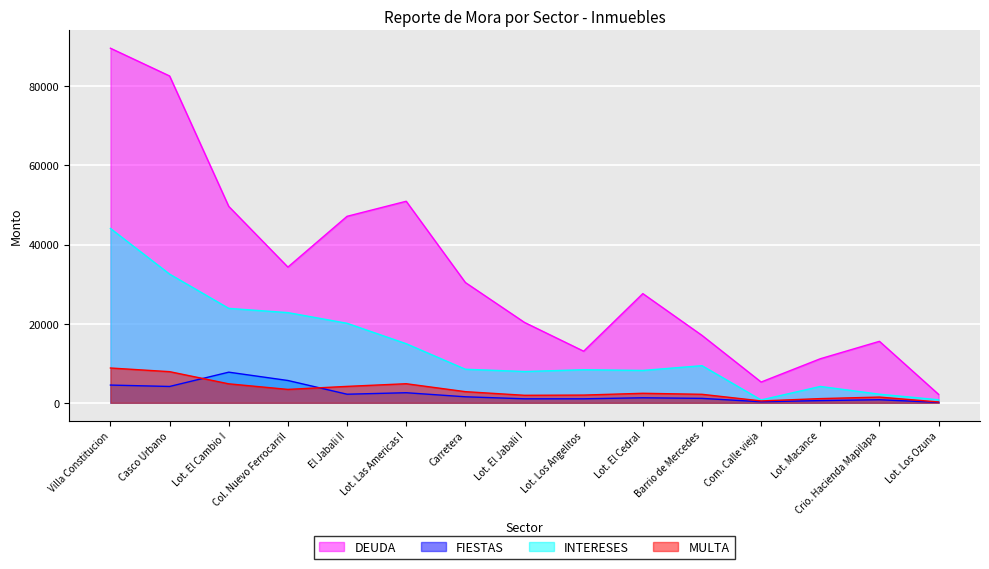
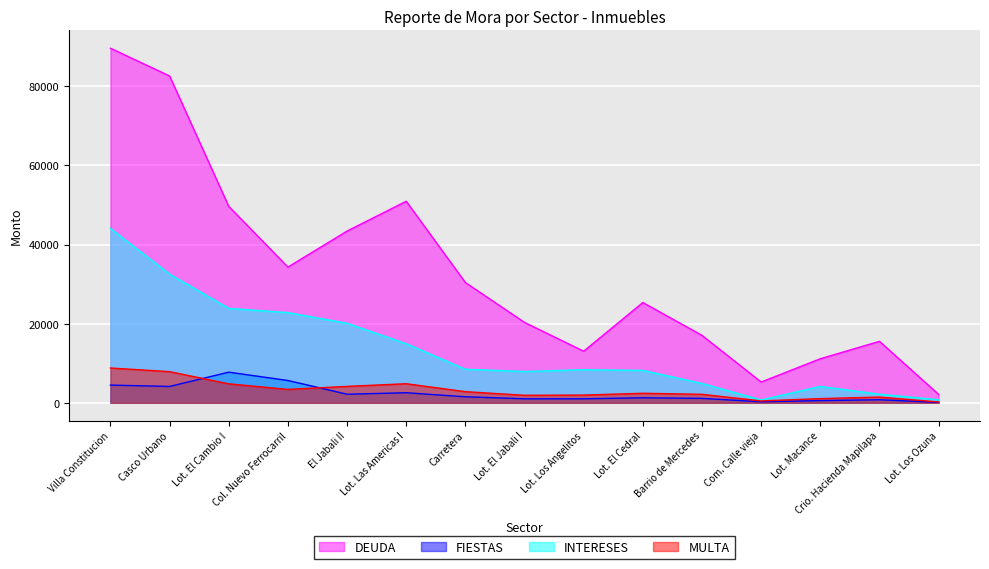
DEUDA, El Jabali II: 47000 -> 43000
DEUDA, Lot. El Cedral: 28000 -> 25000
INTERESES, Barrio de Mercedes: 9000 -> 5000
